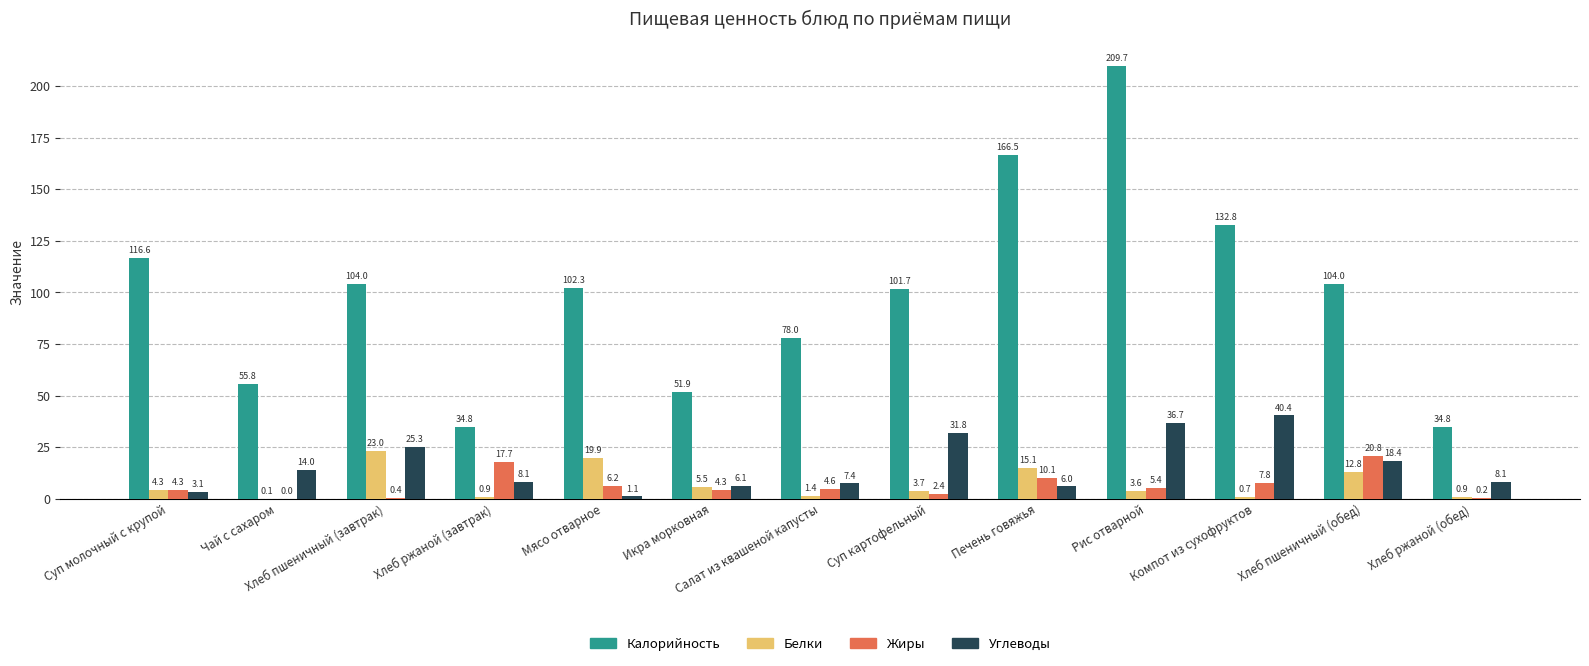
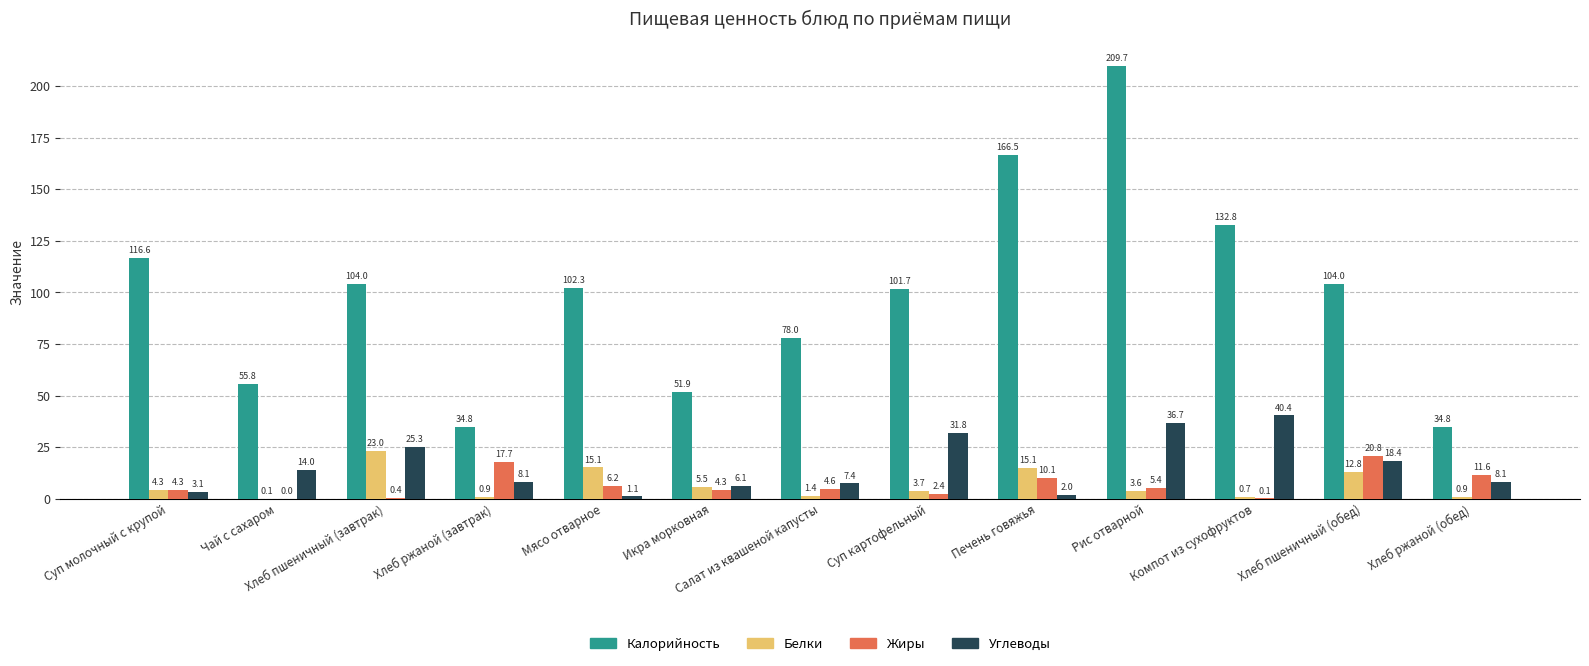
Белки, Мясо отварное: 19.9 -> 15.1
Углеводы, Печень говяжья: 6.0 -> 2.0
Жиры, Компот из сухофруктов: 7.8 -> 0.1
Жиры, Хлеб ржаной (обед): 0.2 -> 11.6
